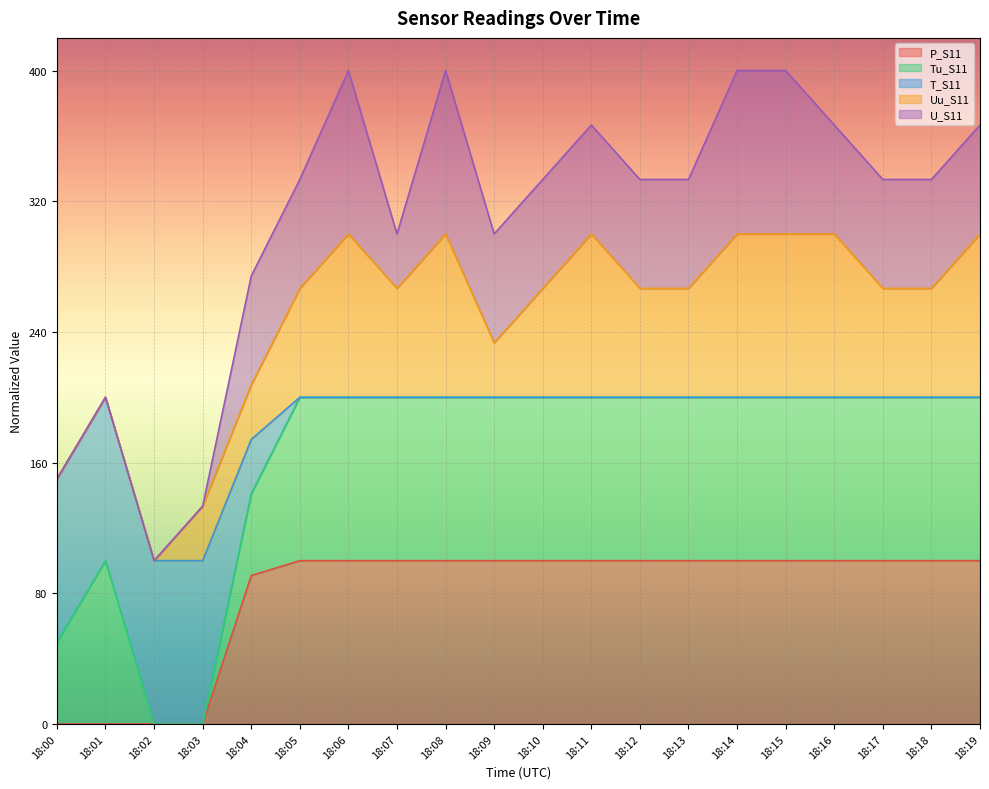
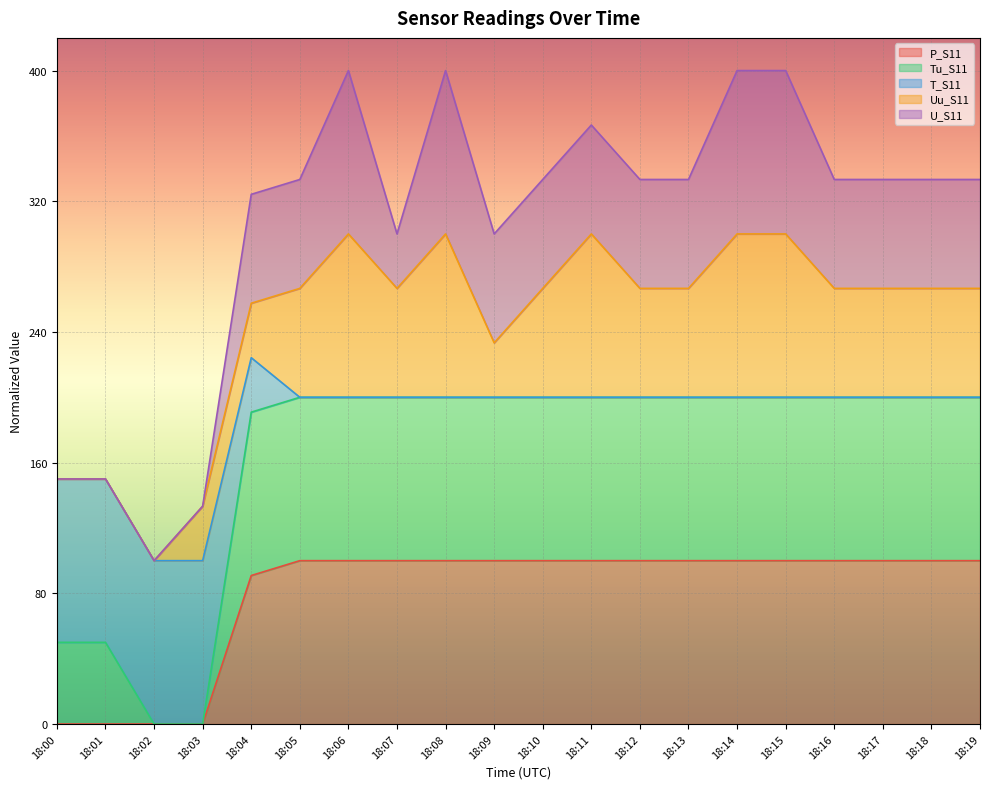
Tu_S11, 18:01: 100 -> 50
Tu_S11, 18:04: 50 -> 100
Uu_S11, 18:16: 100 -> 67
Uu_S11, 18:19: 100 -> 67
